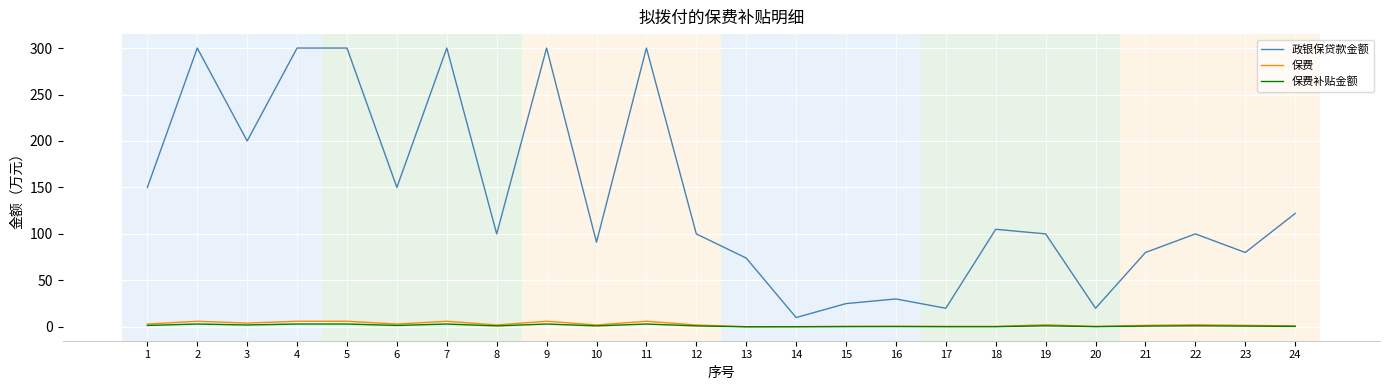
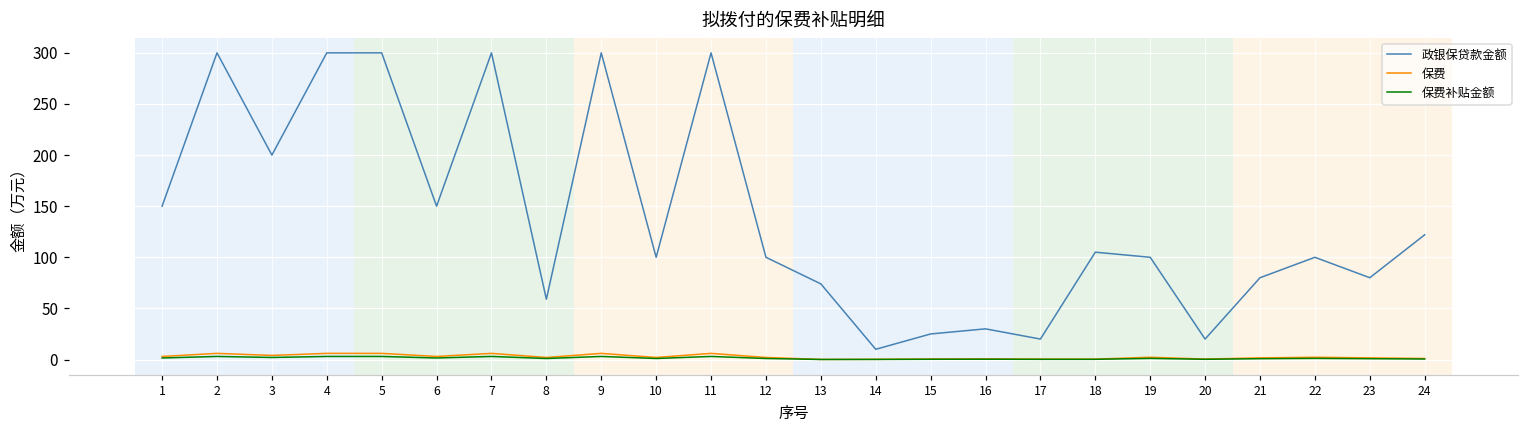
政银保贷款金额, 8: 100 -> 60
政银保贷款金额, 10: 90 -> 100
